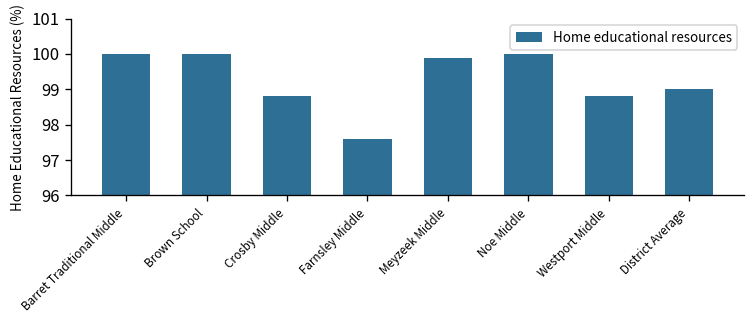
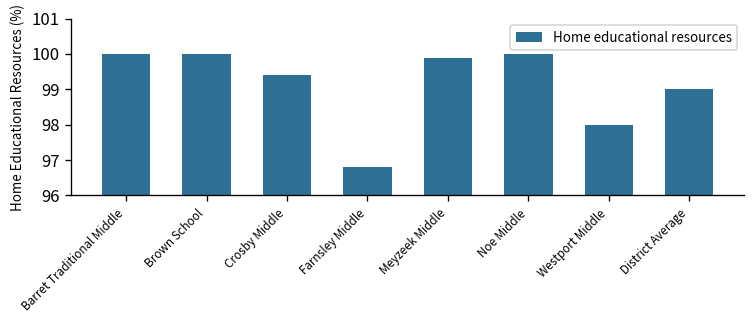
Crosby Middle: 98.8 -> 99.4
Farnsley Middle: 97.6 -> 96.8
Westport Middle: 98.8 -> 98.0
